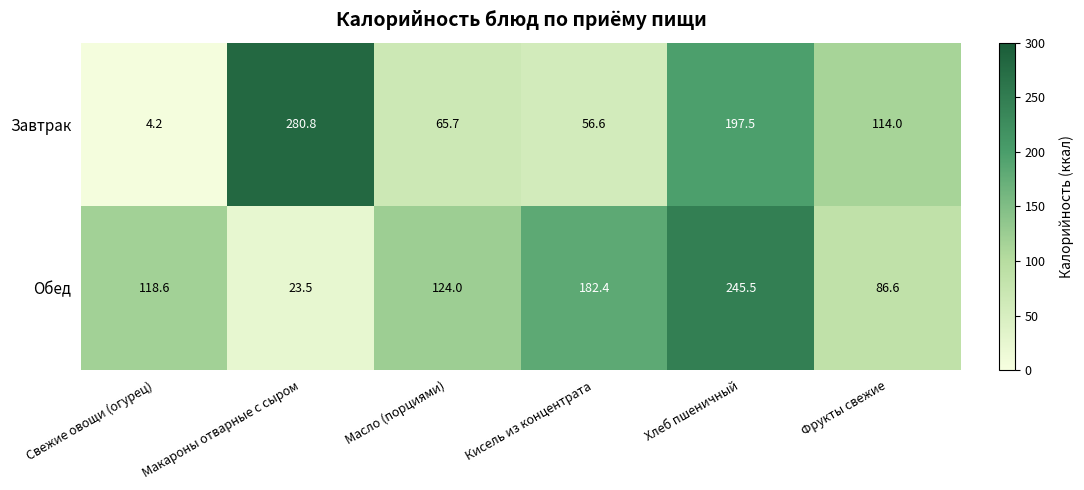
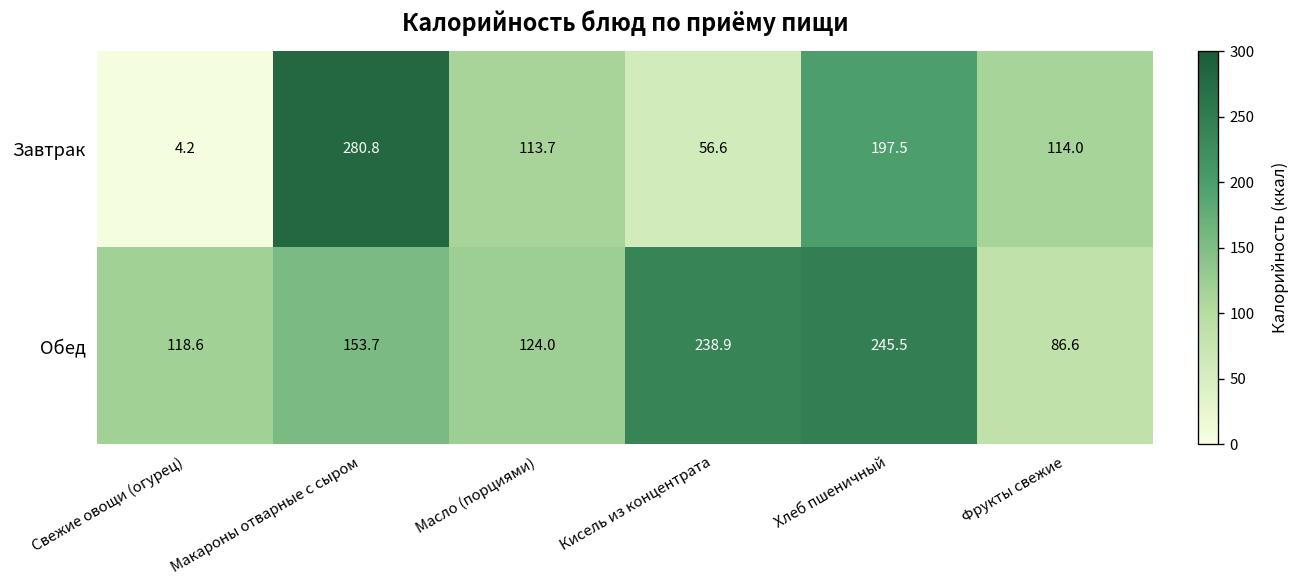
Завтрак, Масло (порциями): 65.7 -> 113.7
Обед, Макароны отварные с сыром: 23.5 -> 153.7
Обед, Кисель из концентрата: 182.4 -> 238.9
